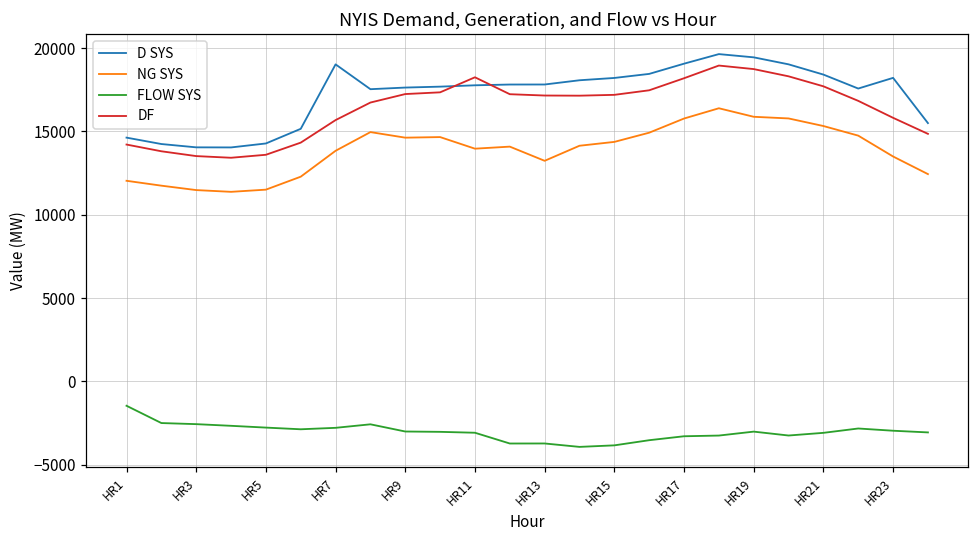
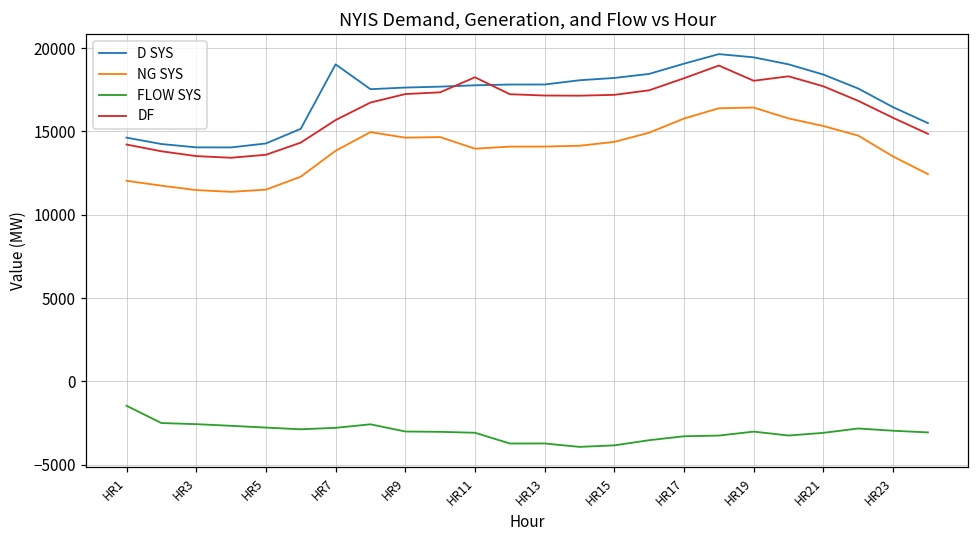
NG SYS, HR13: 13200 -> 14100
NG SYS, HR19: 15900 -> 16400
DF, HR19: 18700 -> 18000
D SYS, HR23: 18200 -> 16500
